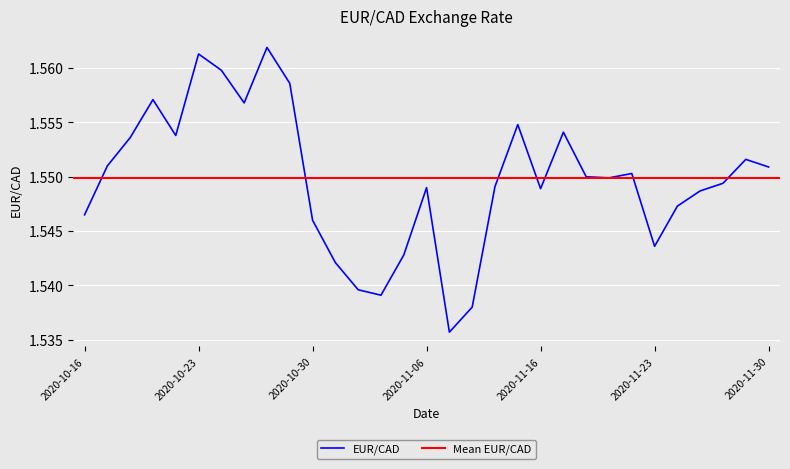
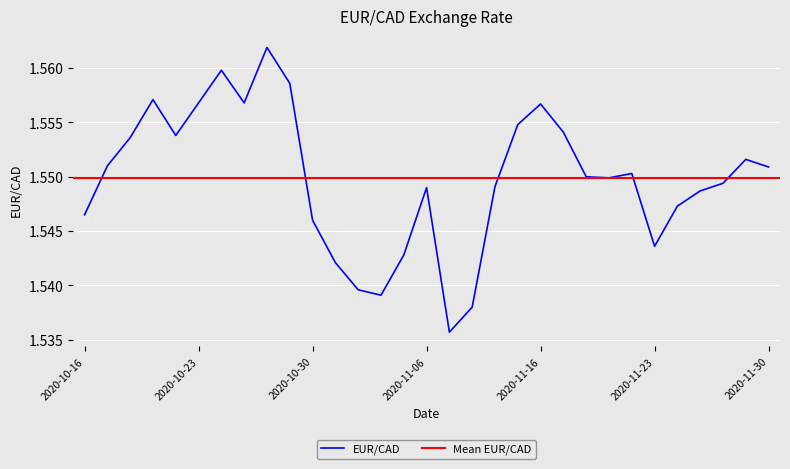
2020-10-23: 1.5613 -> 1.5568
2020-11-16: 1.5489 -> 1.5567
